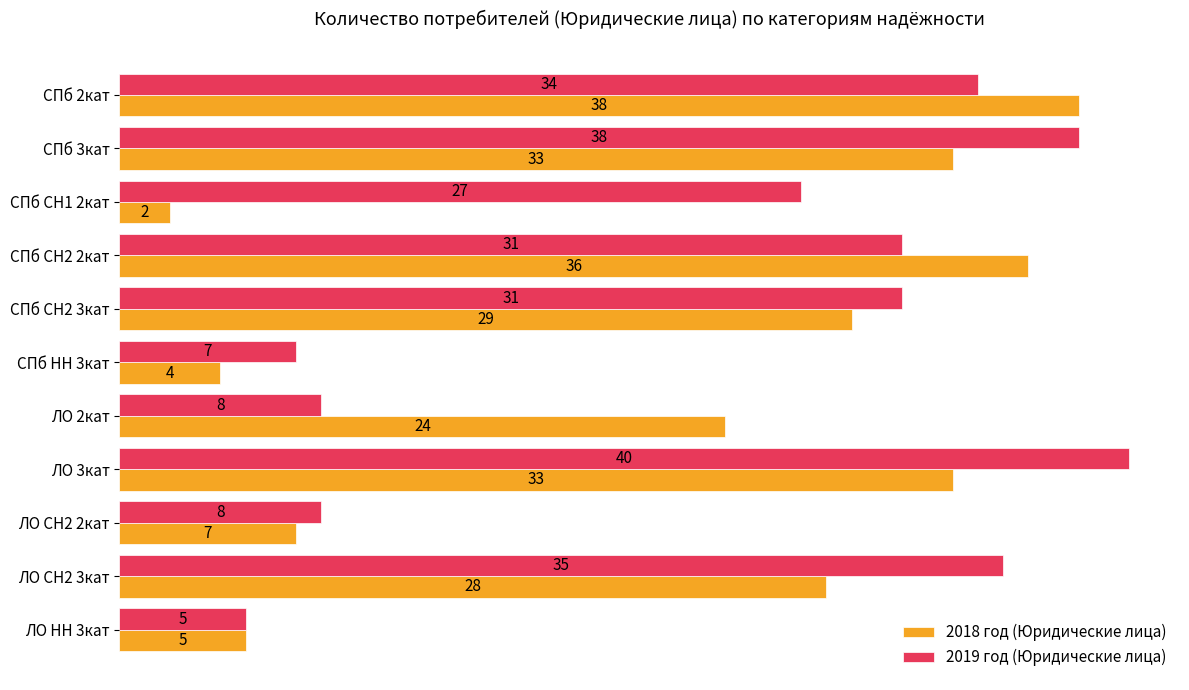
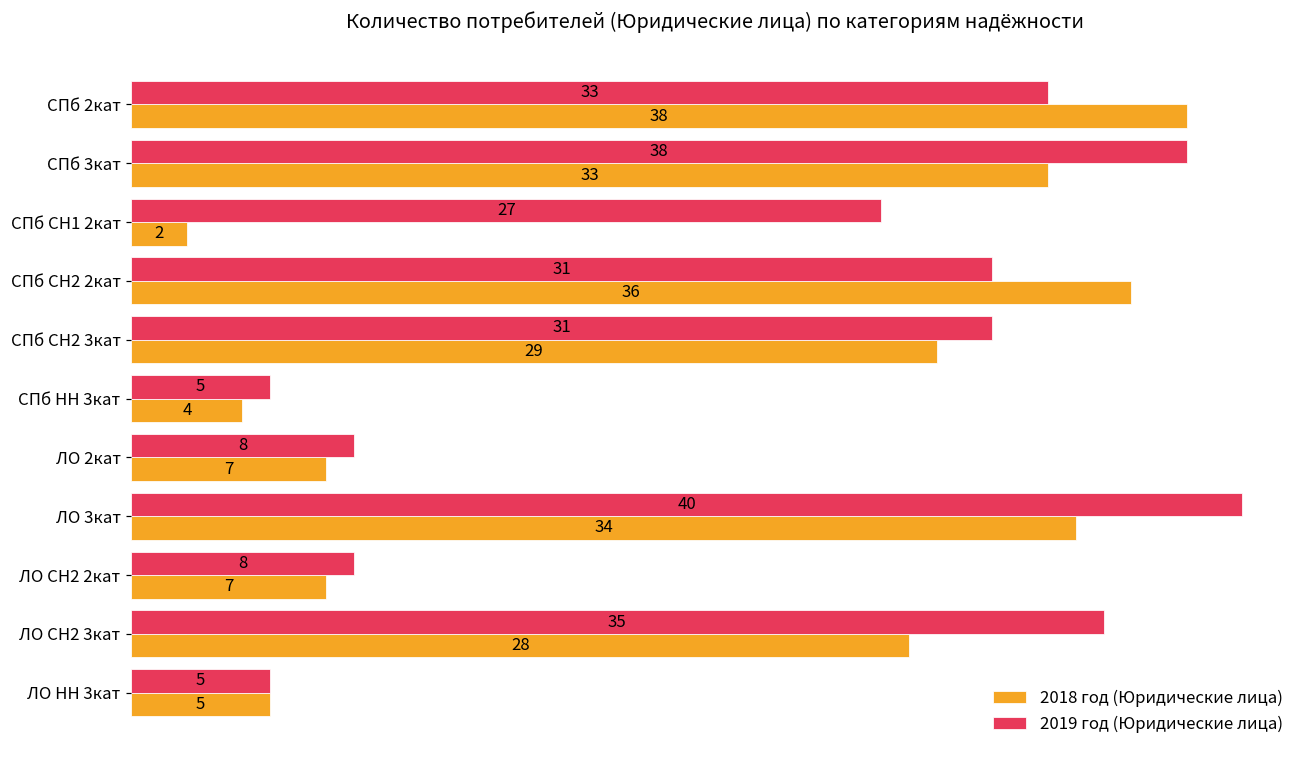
2019 год (Юридические лица), СПб 2кат: 34 -> 33
2019 год (Юридические лица), СПб НН 3кат: 7 -> 5
2018 год (Юридические лица), ЛО 2кат: 24 -> 7
2018 год (Юридические лица), ЛО 3кат: 33 -> 34
